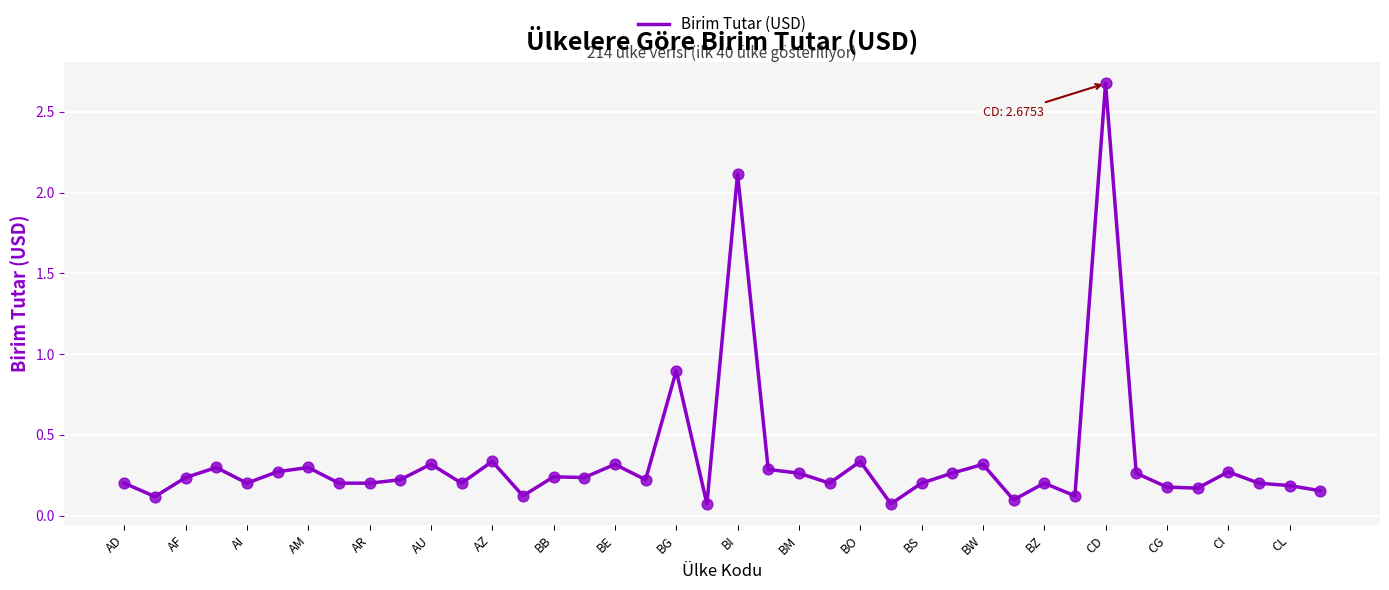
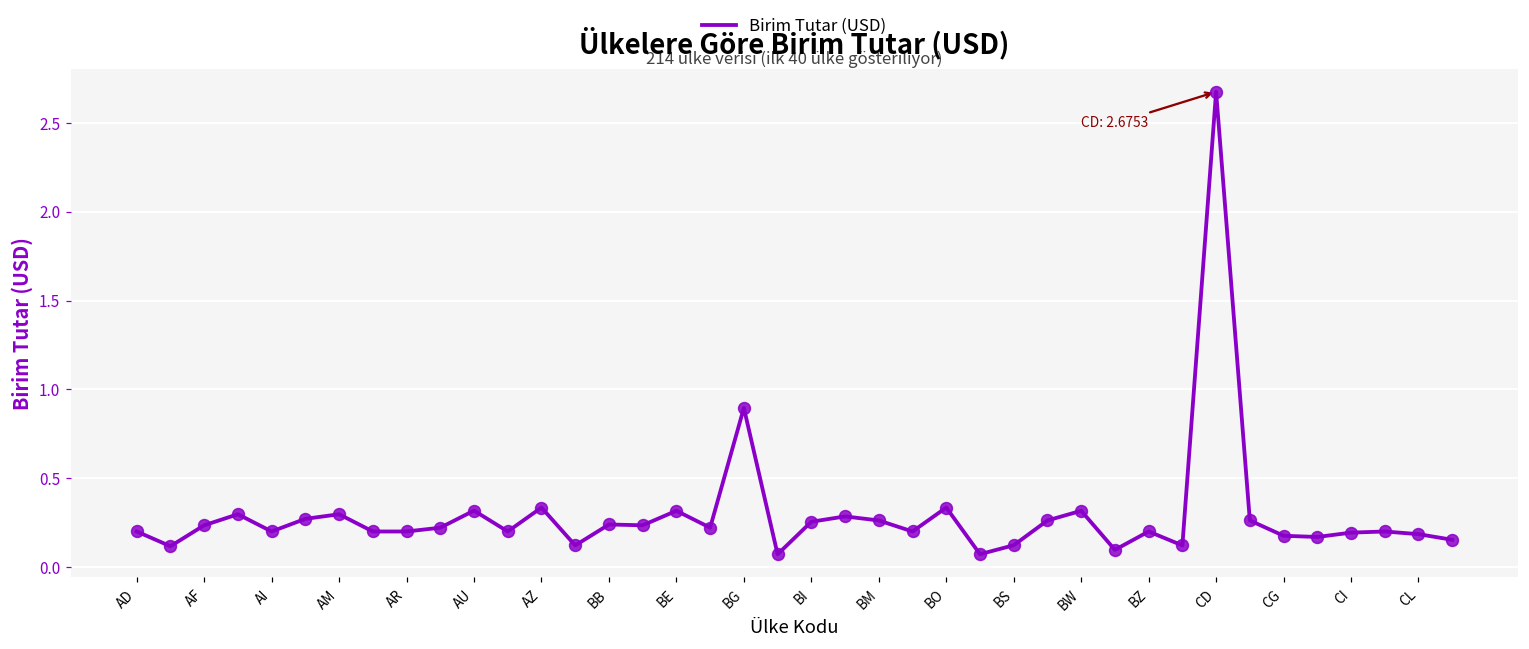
BI: 2.11 -> 0.26
BS: 0.20 -> 0.12
CI: 0.27 -> 0.19
